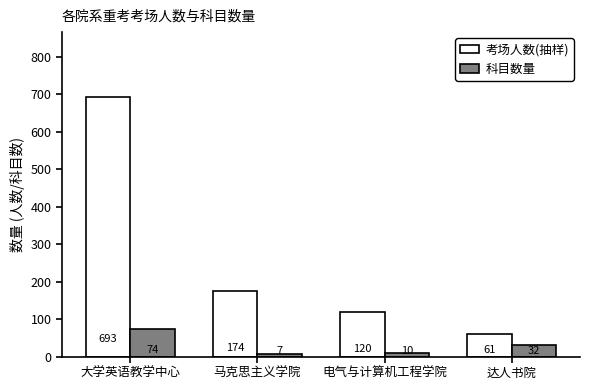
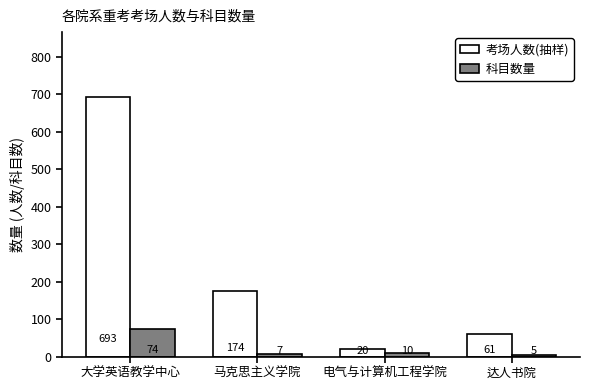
考场人数(抽样), 电气与计算机工程学院: 120 -> 20
科目数量, 达人书院: 32 -> 5
